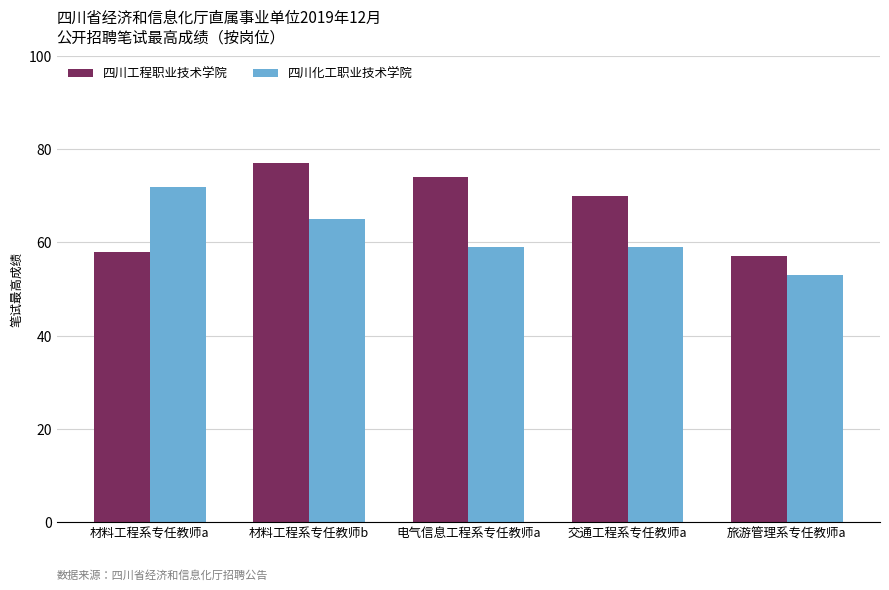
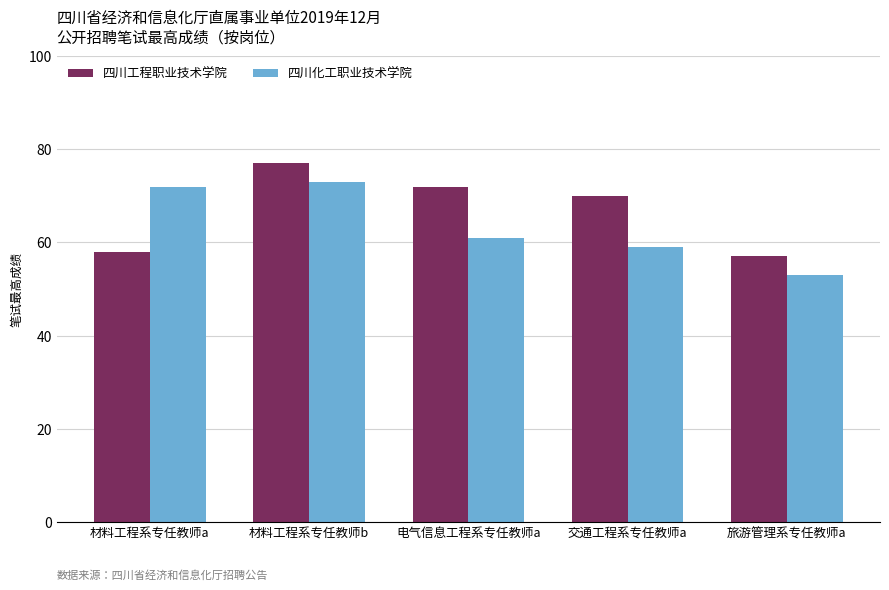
四川化工职业技术学院, 材料工程系专任教师b: 65 -> 73
四川工程职业技术学院, 电气信息工程系专任教师a: 74 -> 72
四川化工职业技术学院, 电气信息工程系专任教师a: 59 -> 61
